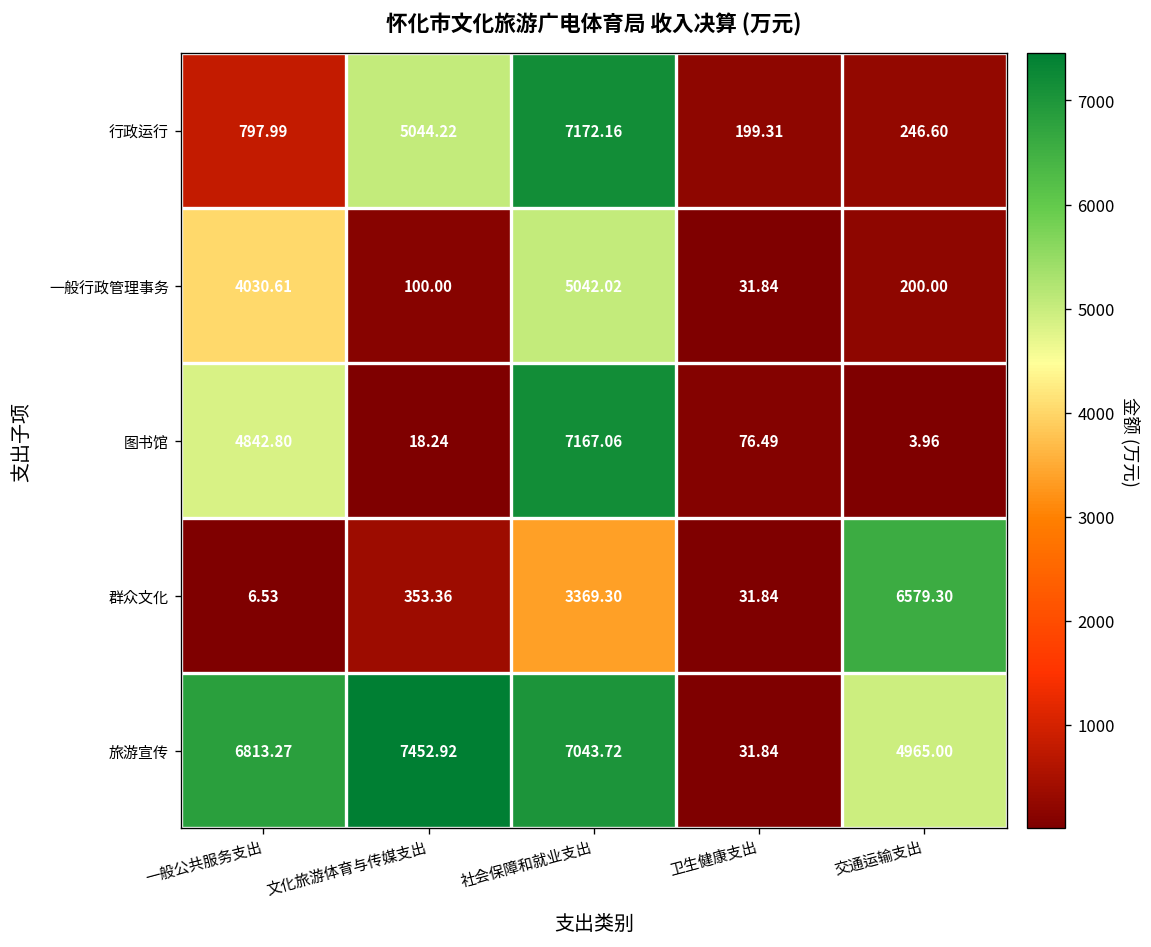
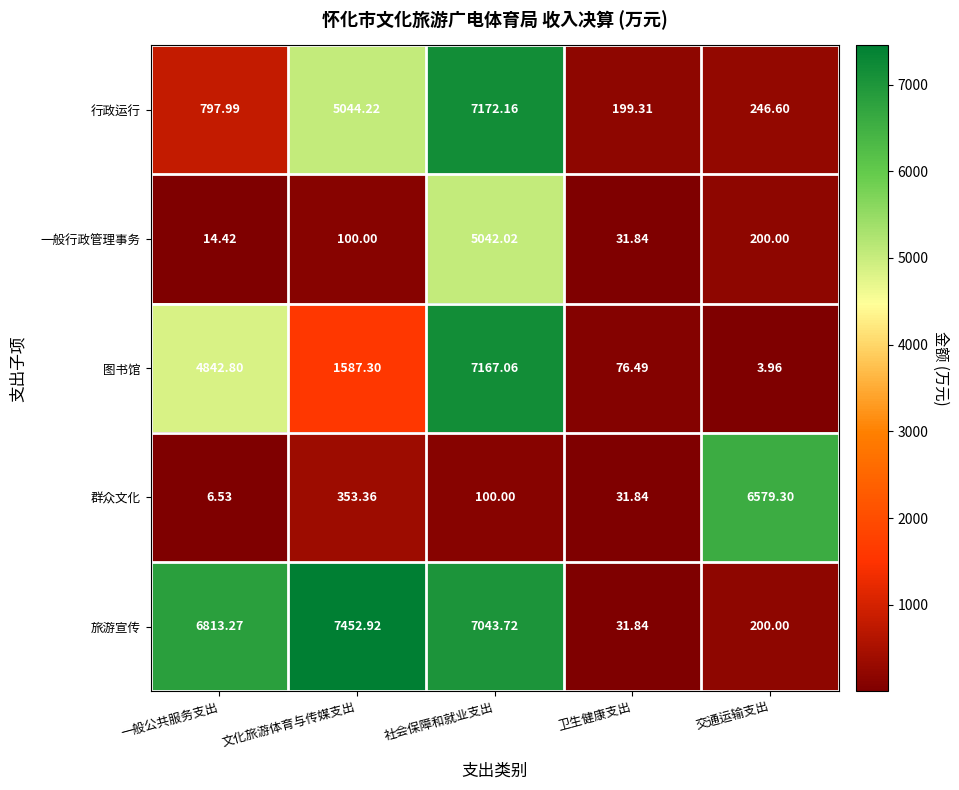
一般行政管理事务, 一般公共服务支出: 4030.61 -> 14.42
图书馆, 文化旅游体育与传媒支出: 18.24 -> 1587.30
群众文化, 社会保障和就业支出: 3369.30 -> 100.00
旅游宣传, 交通运输支出: 4965.00 -> 200.00
